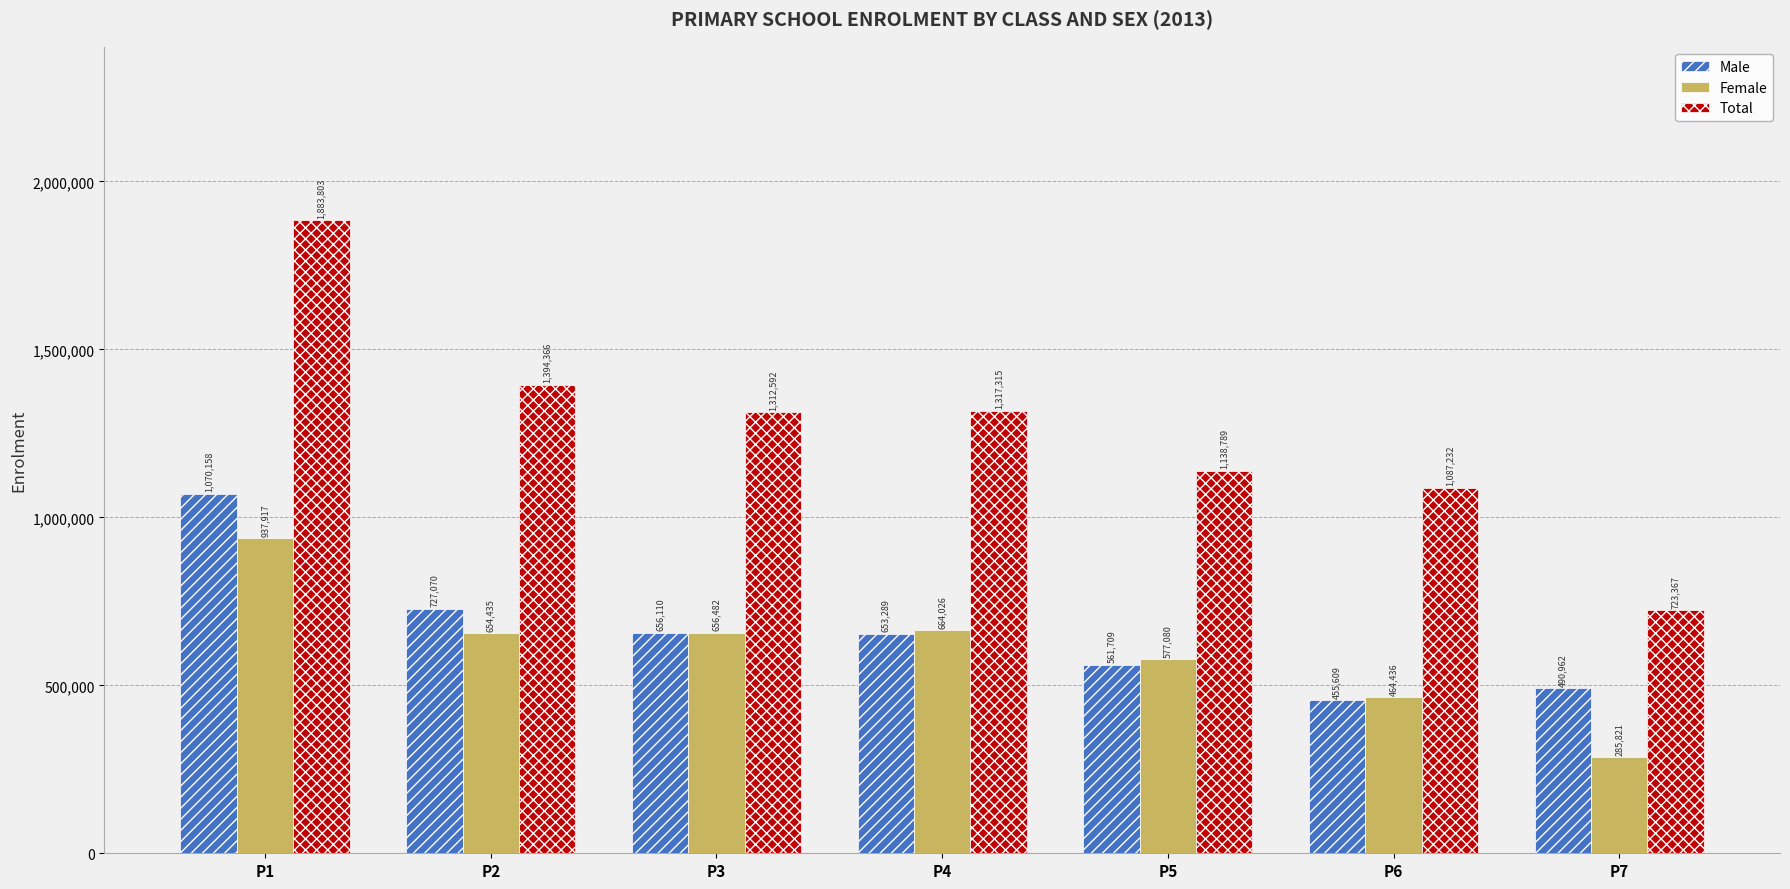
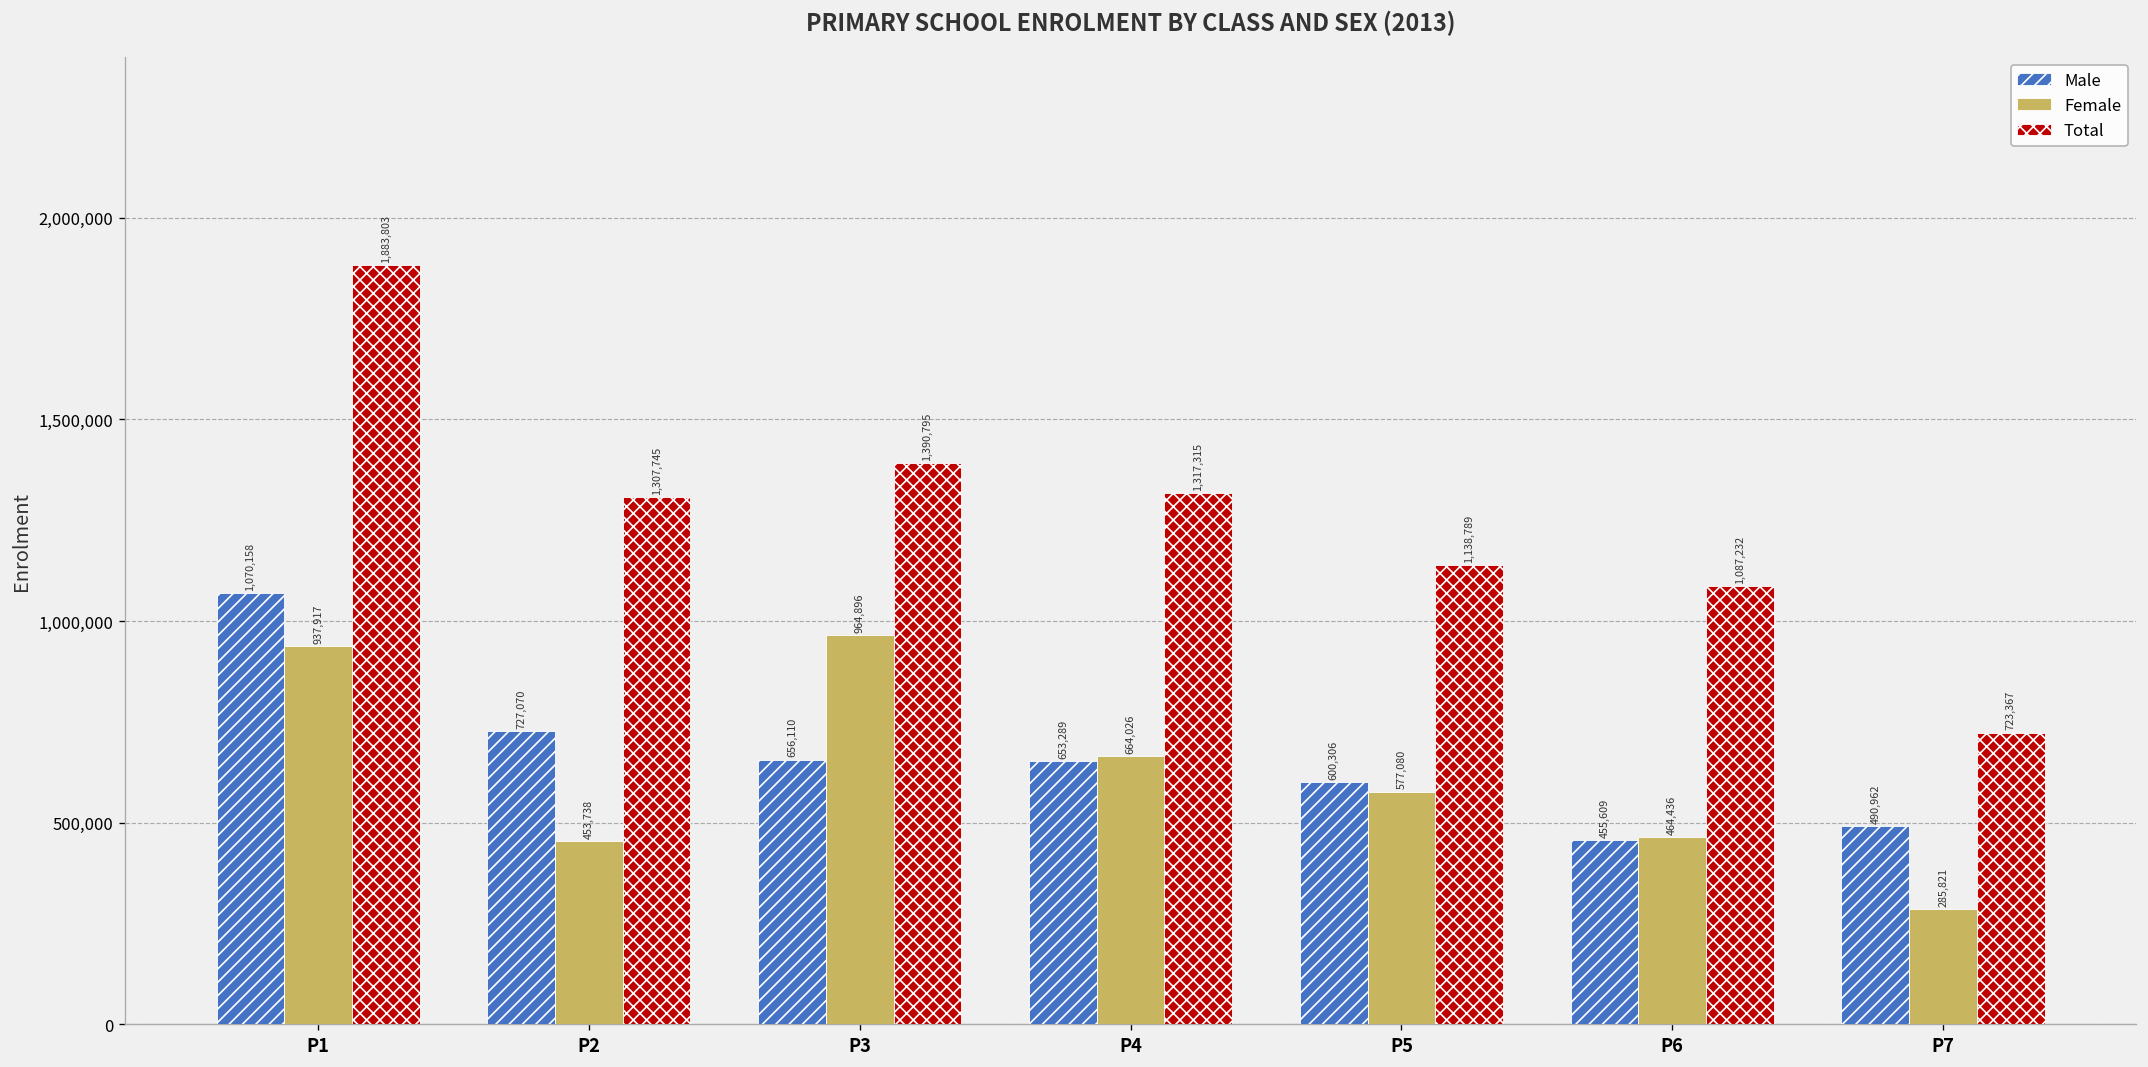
Female, P2: 654,435 -> 453,738
Total, P2: 1,394,366 -> 1,307,745
Female, P3: 656,482 -> 964,896
Total, P3: 1,312,592 -> 1,390,795
Male, P5: 561,709 -> 600,306
